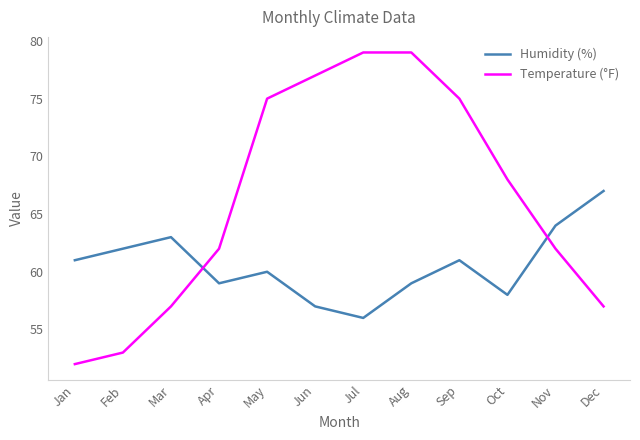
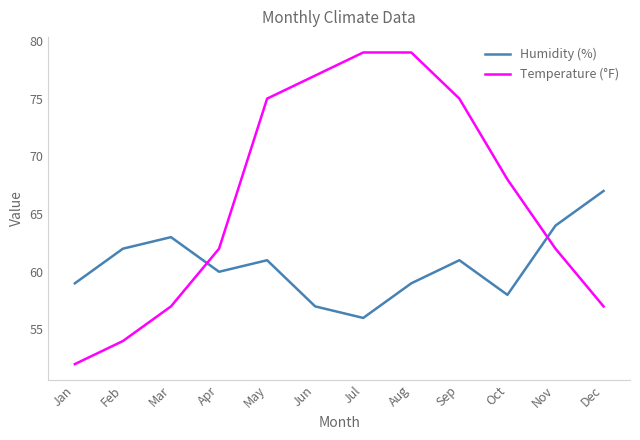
Humidity (%), Jan: 61 -> 59
Temperature (°F), Feb: 53 -> 54
Humidity (%), Apr: 59 -> 60
Humidity (%), May: 60 -> 61
